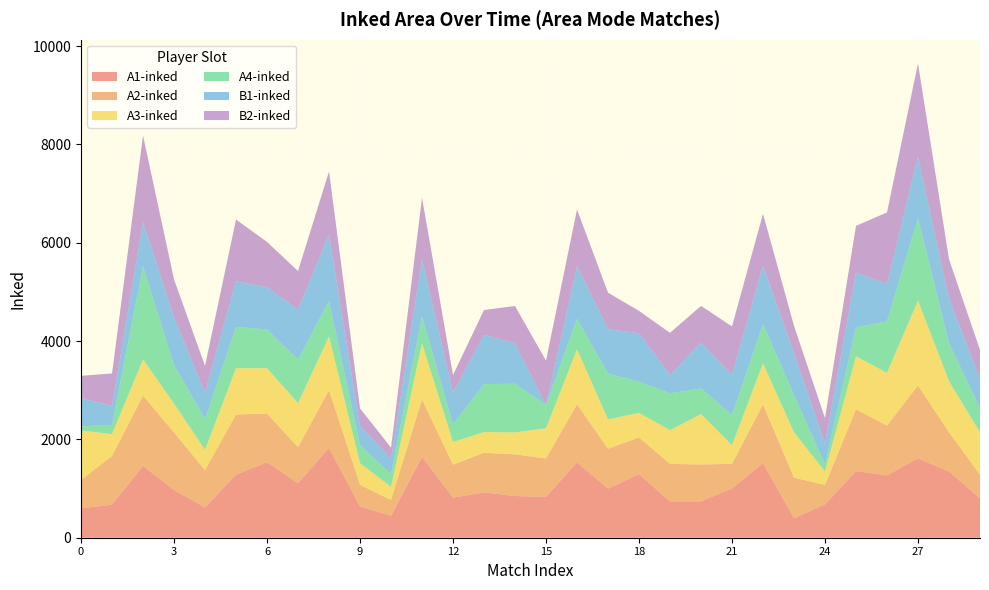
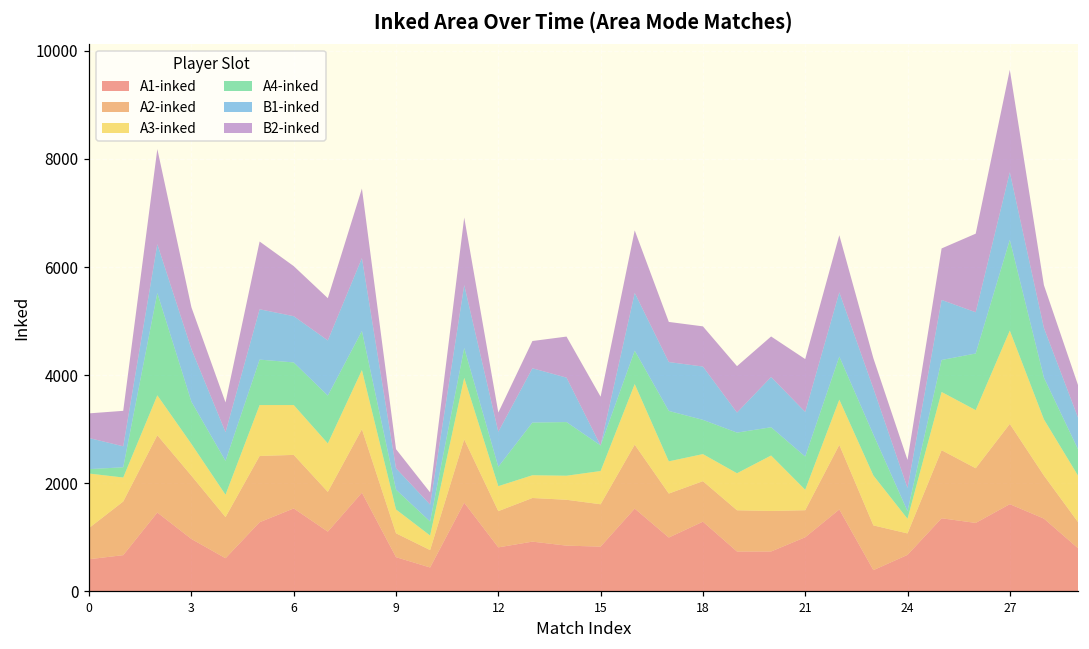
B2-inked, 18: 500 -> 700
